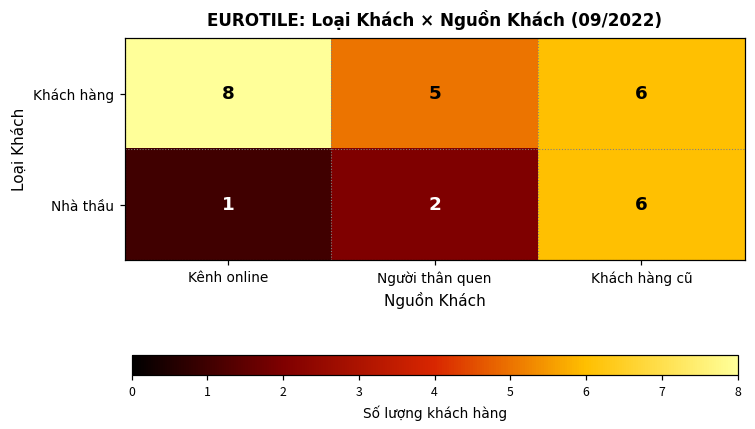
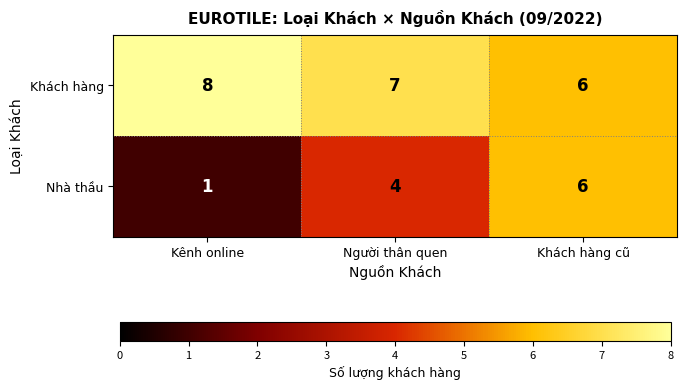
Khách hàng, Người thân quen: 5 -> 7
Nhà thầu, Người thân quen: 2 -> 4
